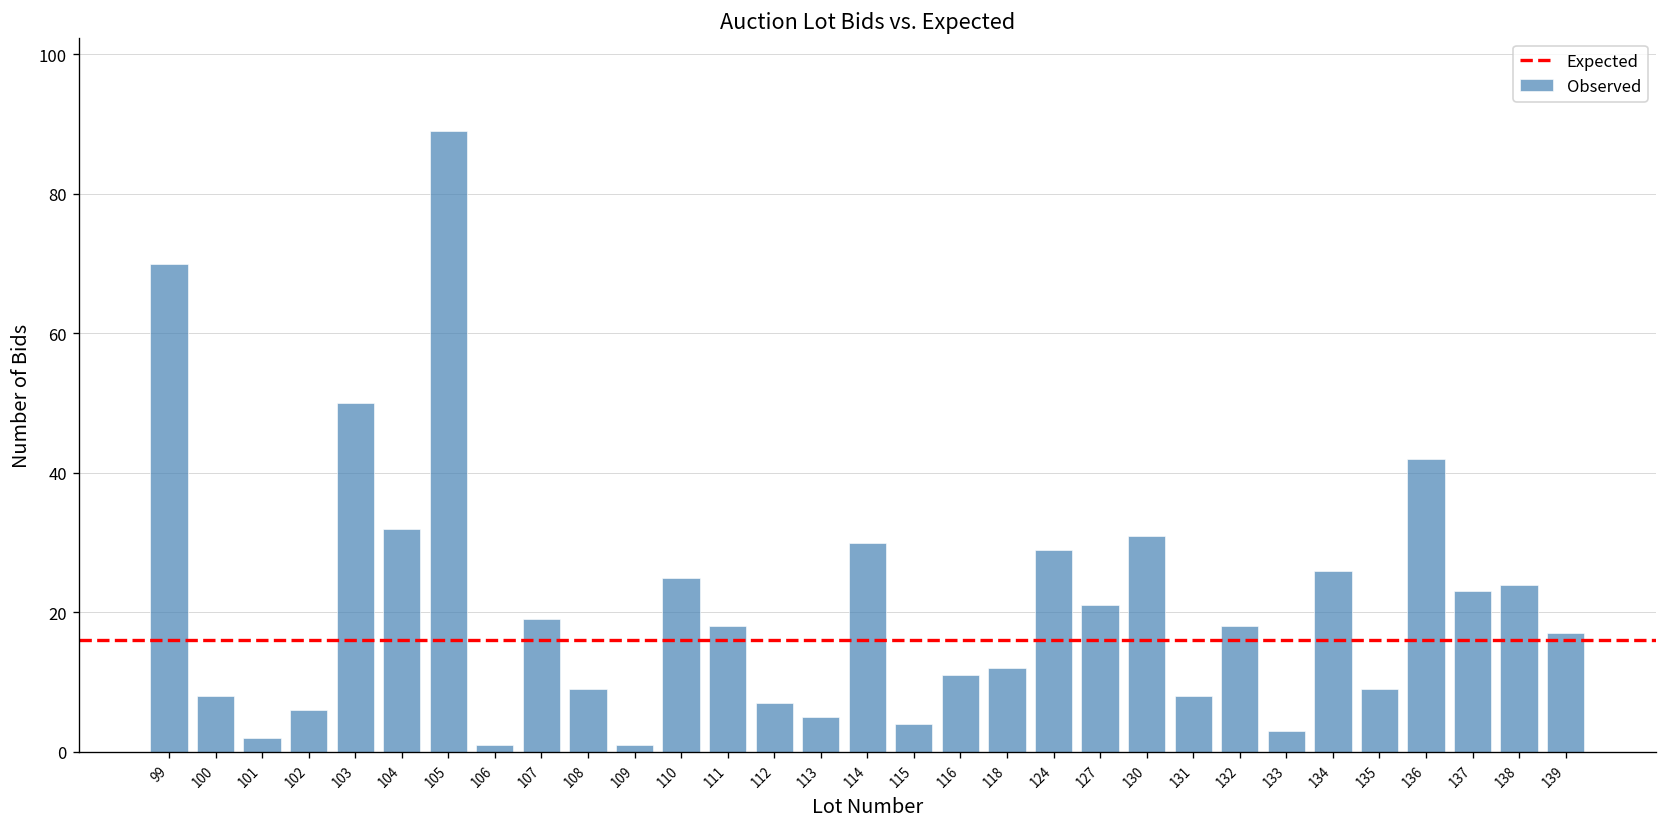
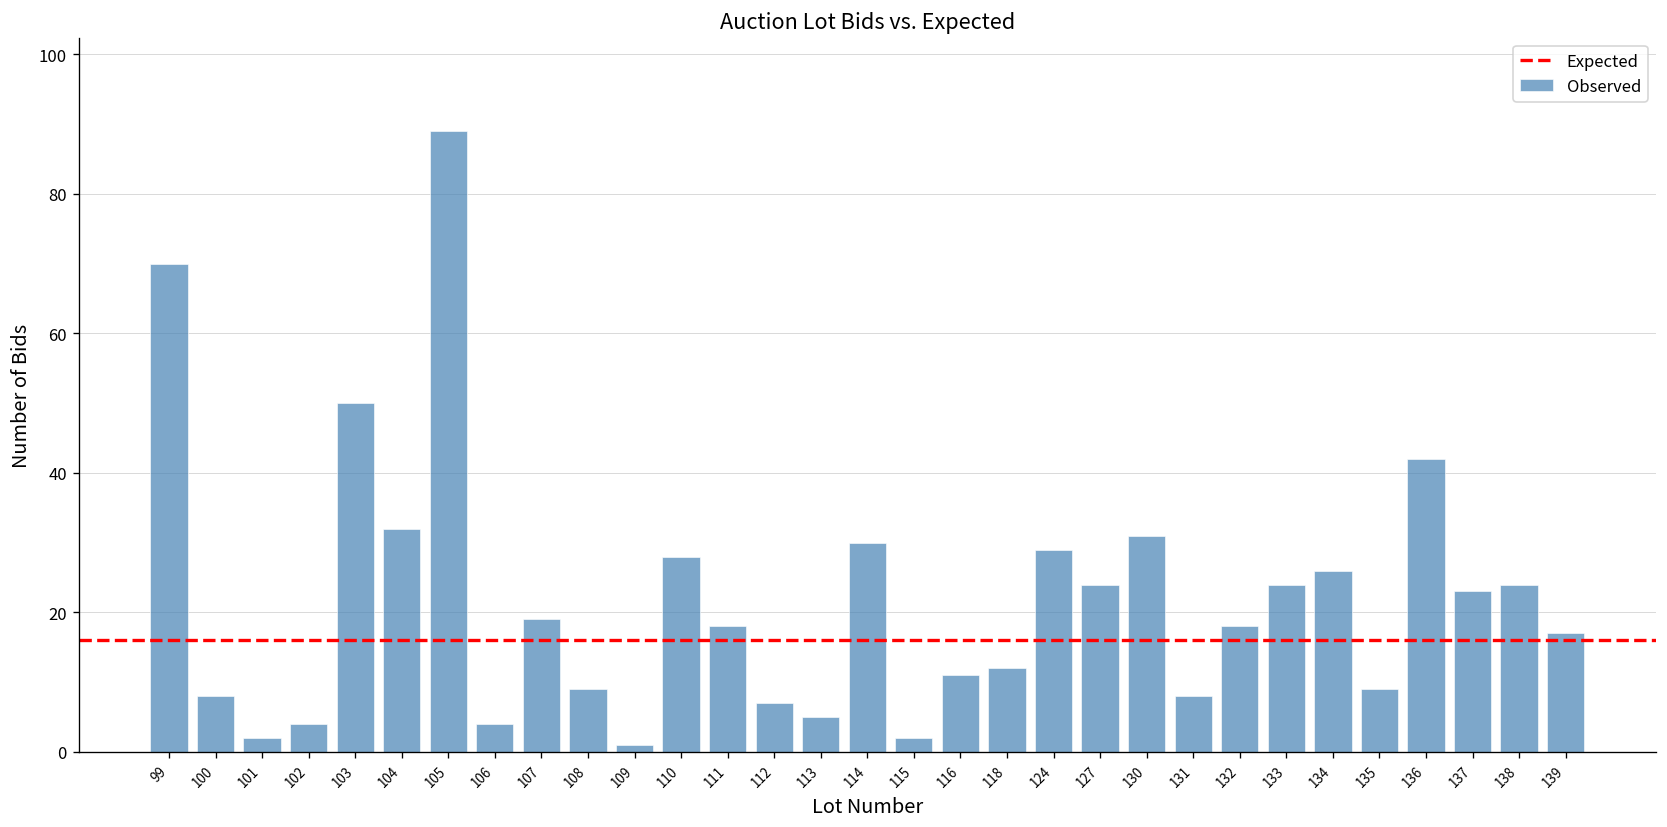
102: 6 -> 4
106: 1 -> 4
110: 25 -> 28
115: 4 -> 2
127: 21 -> 24
133: 3 -> 24
